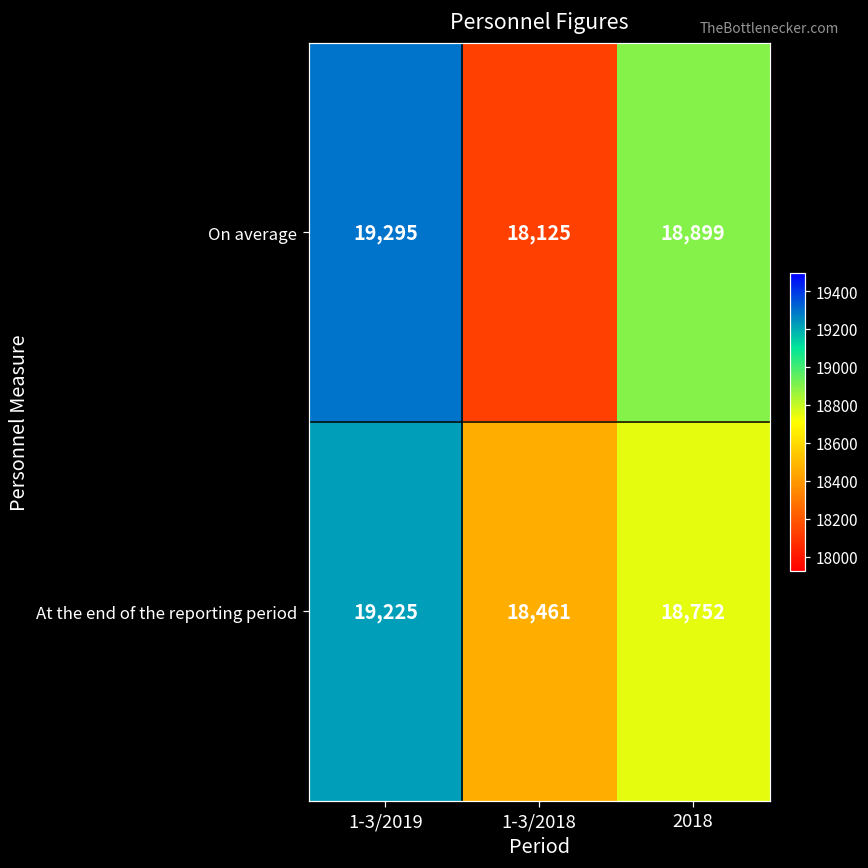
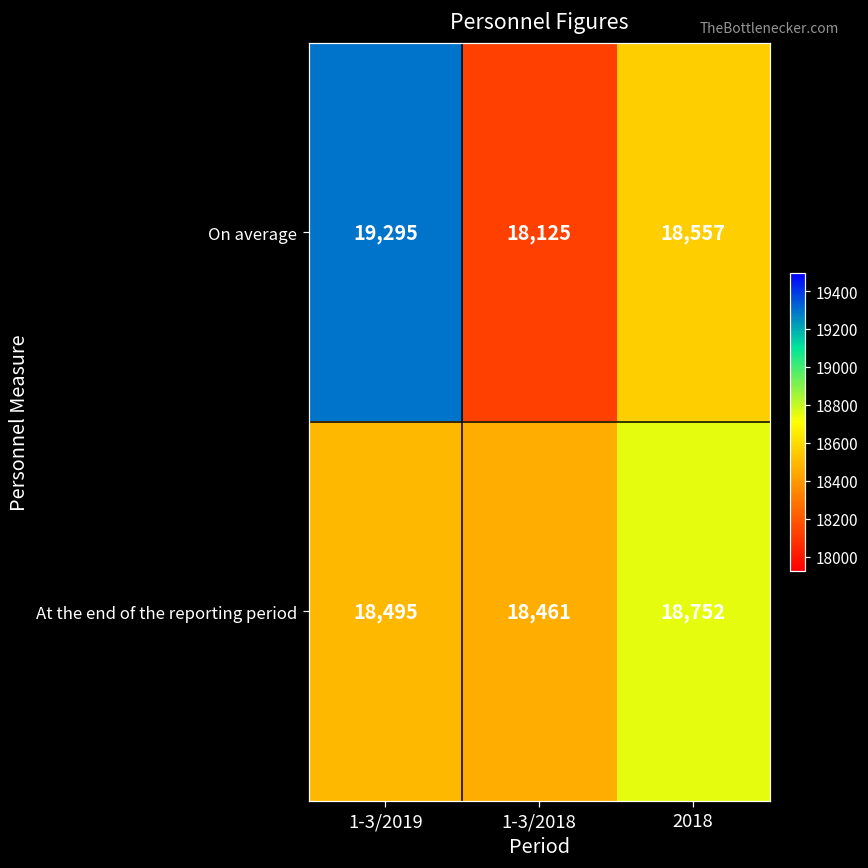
On average, 2018: 18,899 -> 18,557
At the end of the reporting period, 1-3/2019: 19,225 -> 18,495
